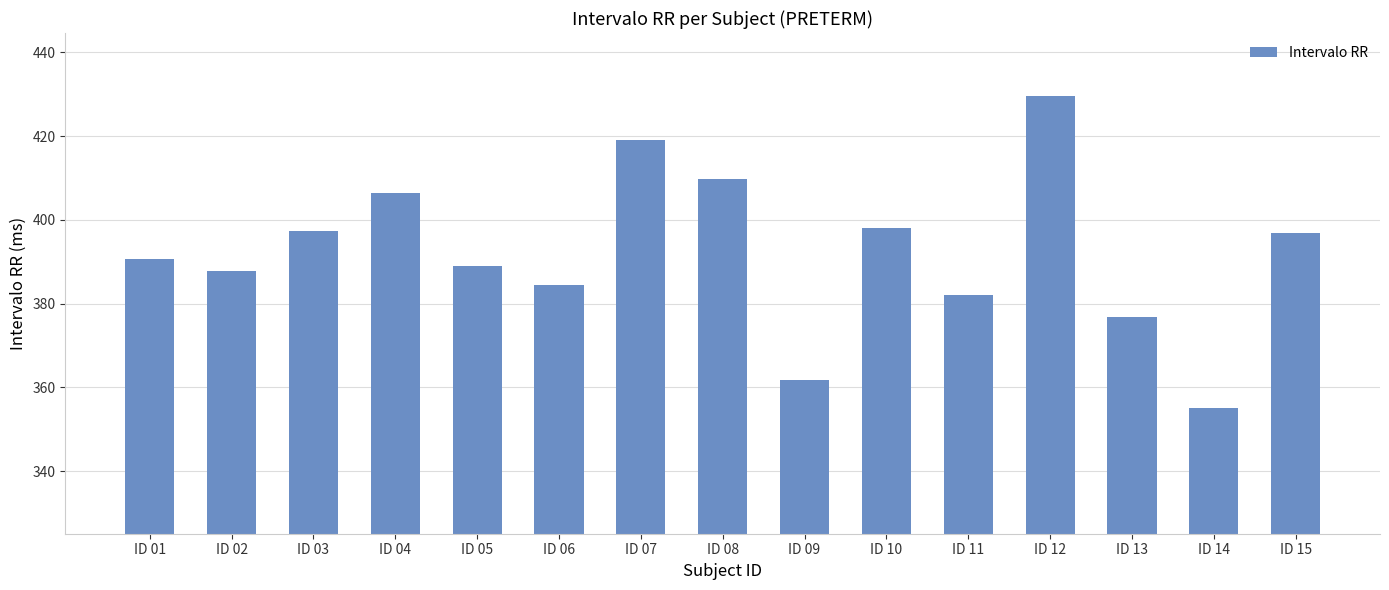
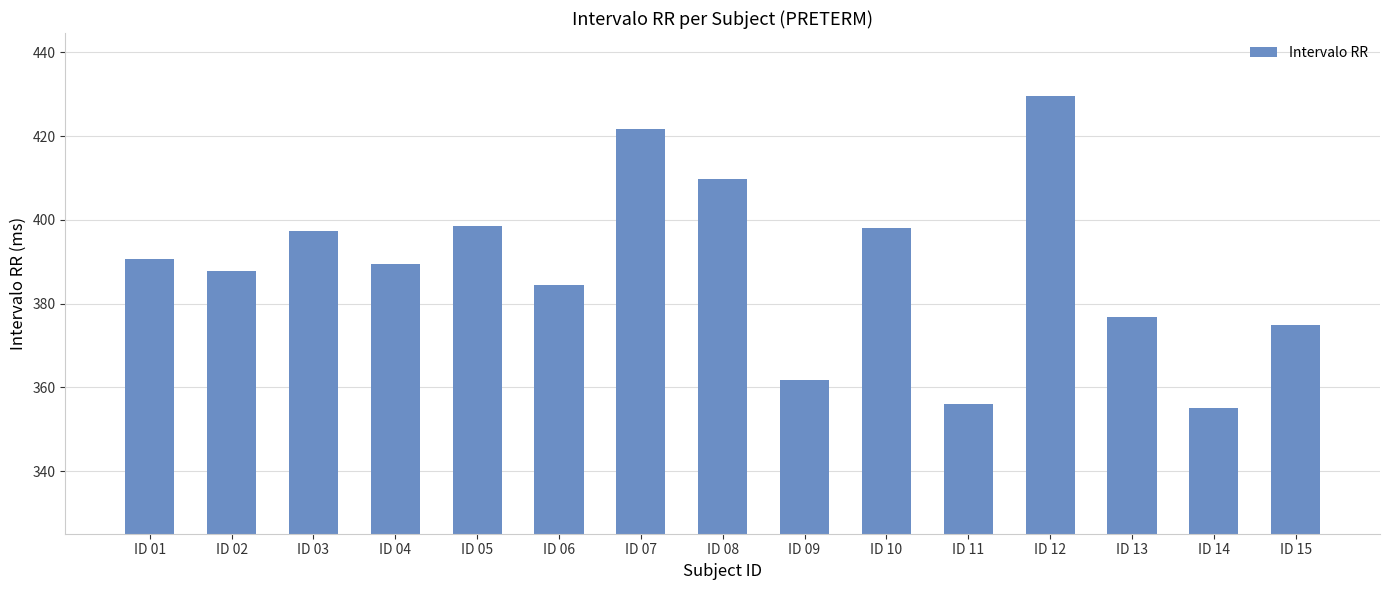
ID 04: 406 -> 389
ID 05: 389 -> 399
ID 07: 419 -> 422
ID 11: 382 -> 356
ID 15: 397 -> 375
